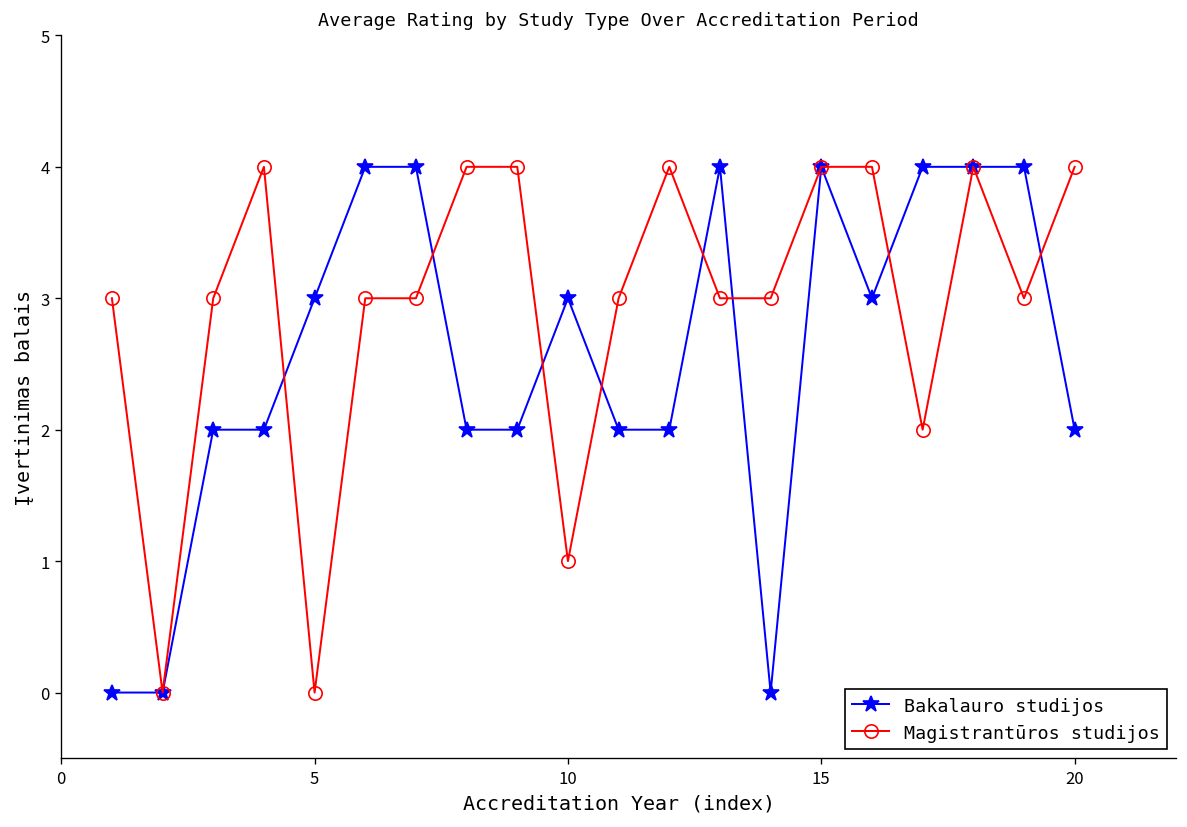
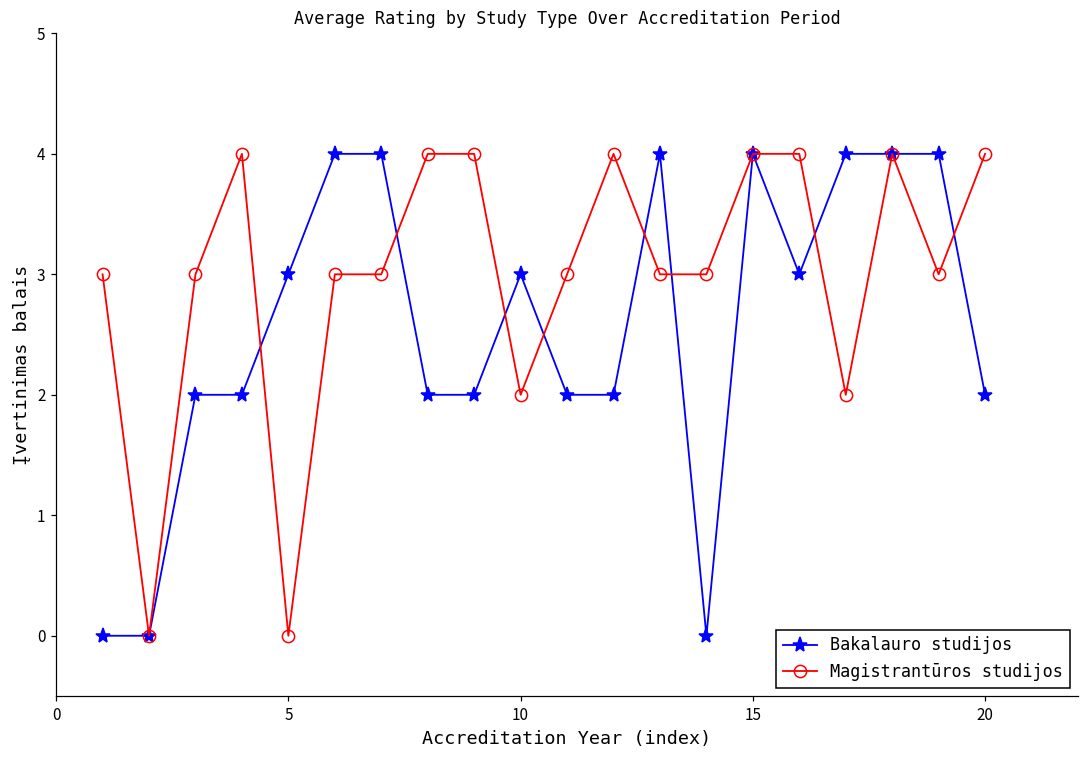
Magistrantūros studijos, 10: 1 -> 2
